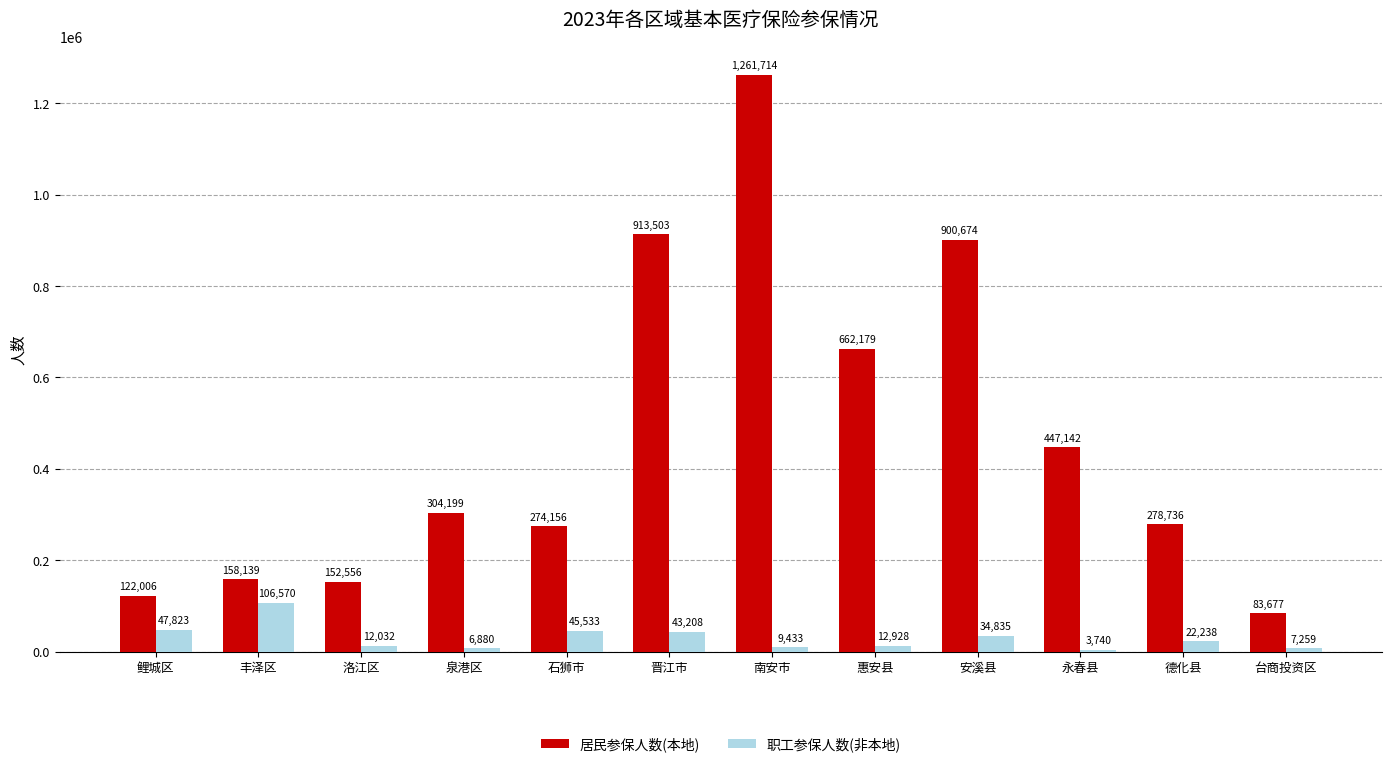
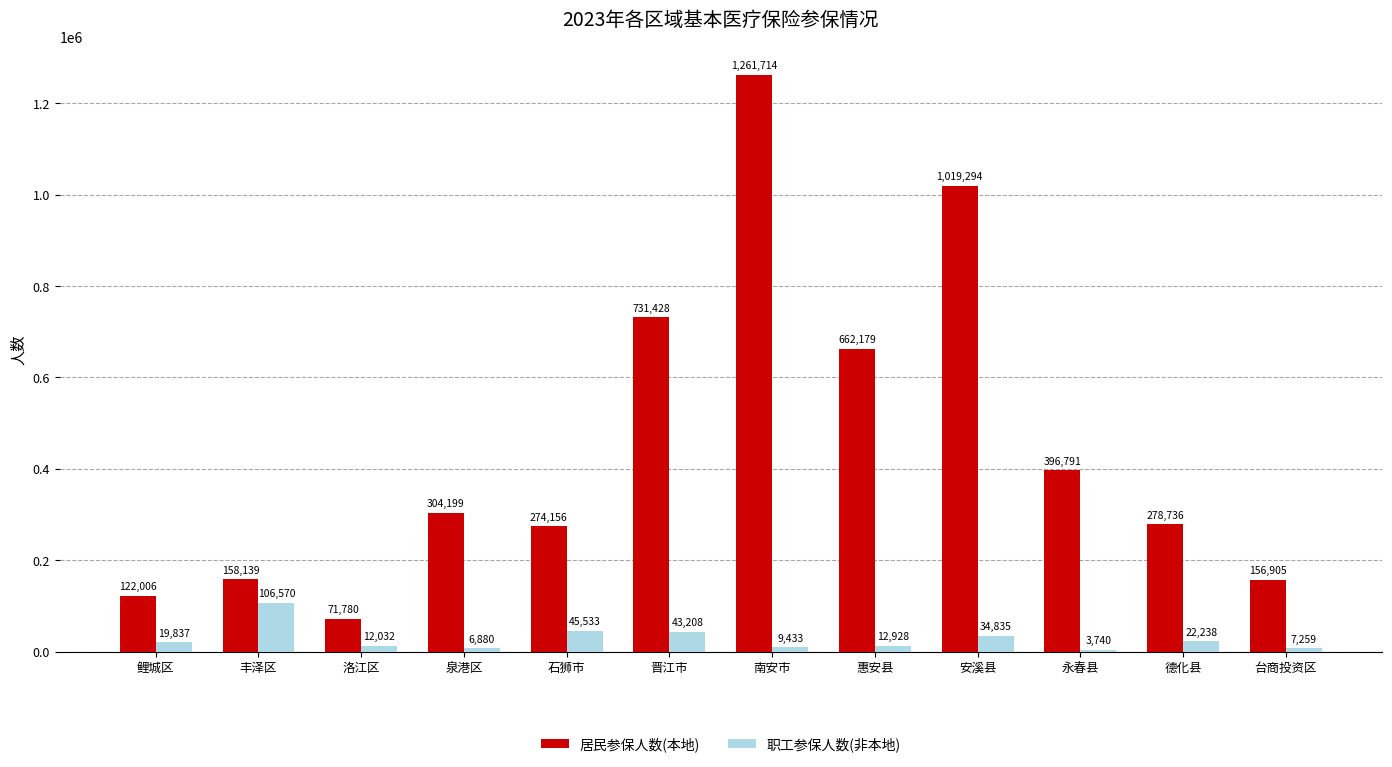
职工参保人数(非本地), 鲤城区: 47,823 -> 19,837
居民参保人数(本地), 洛江区: 152,556 -> 71,780
居民参保人数(本地), 晋江市: 913,503 -> 731,428
居民参保人数(本地), 安溪县: 900,674 -> 1,019,294
居民参保人数(本地), 永春县: 447,142 -> 396,791
居民参保人数(本地), 台商投资区: 83,677 -> 156,905
